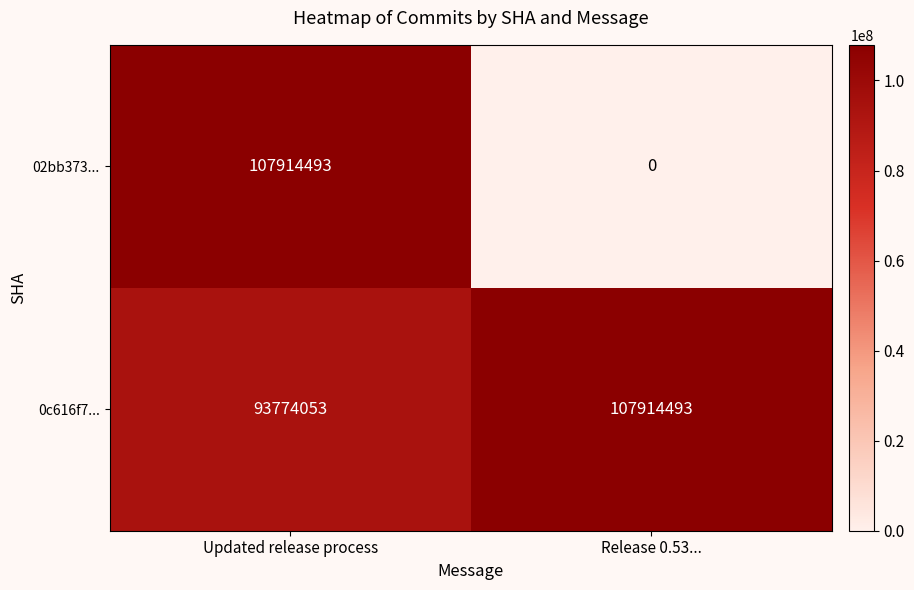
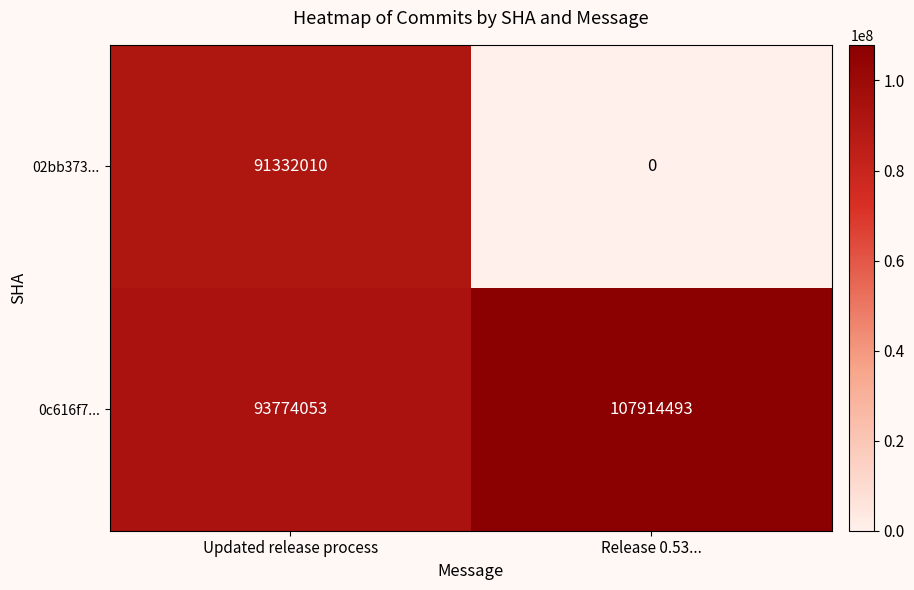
02bb373..., Updated release process: 107914493 -> 91332010
